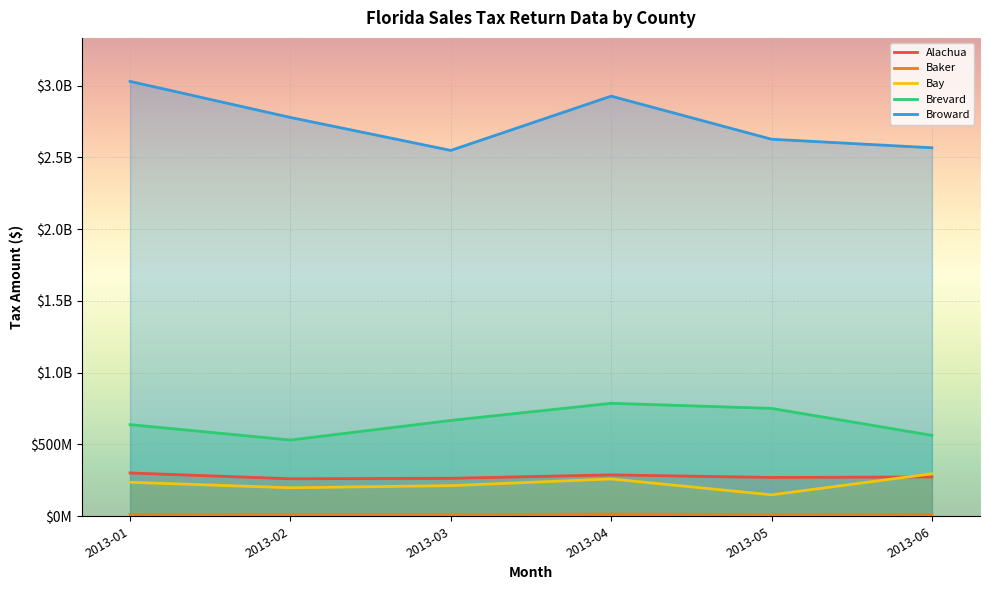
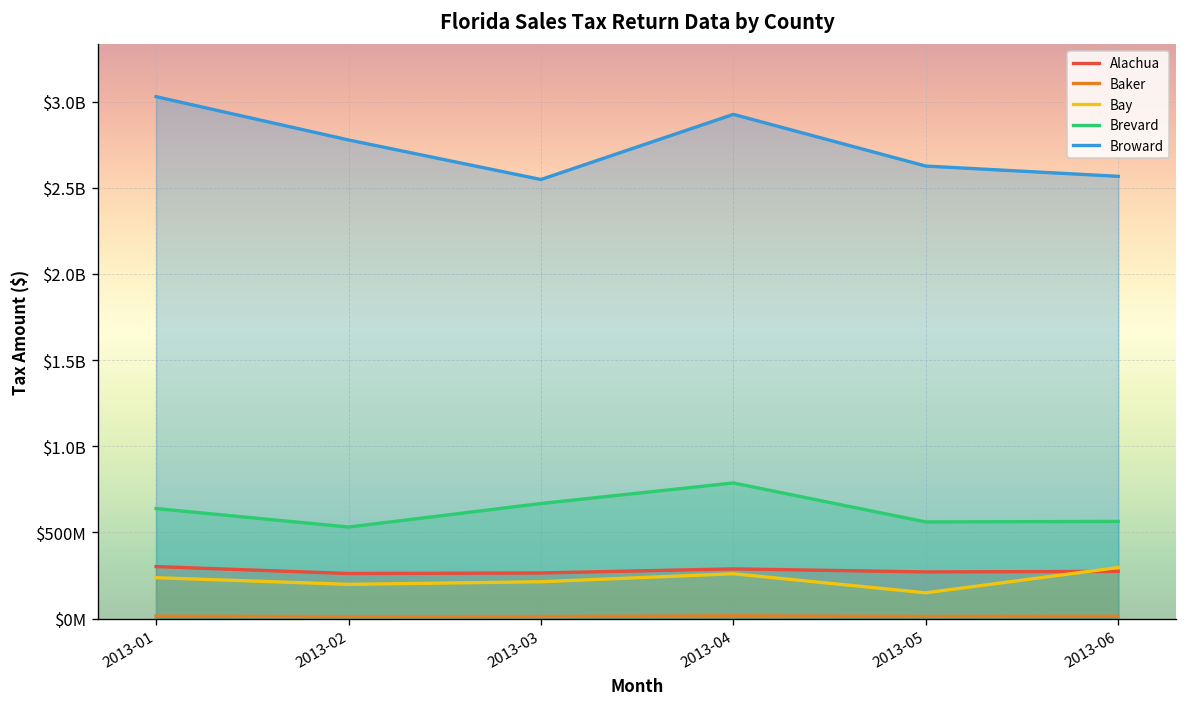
Brevard, 2013-05: $750000000 -> $560000000
